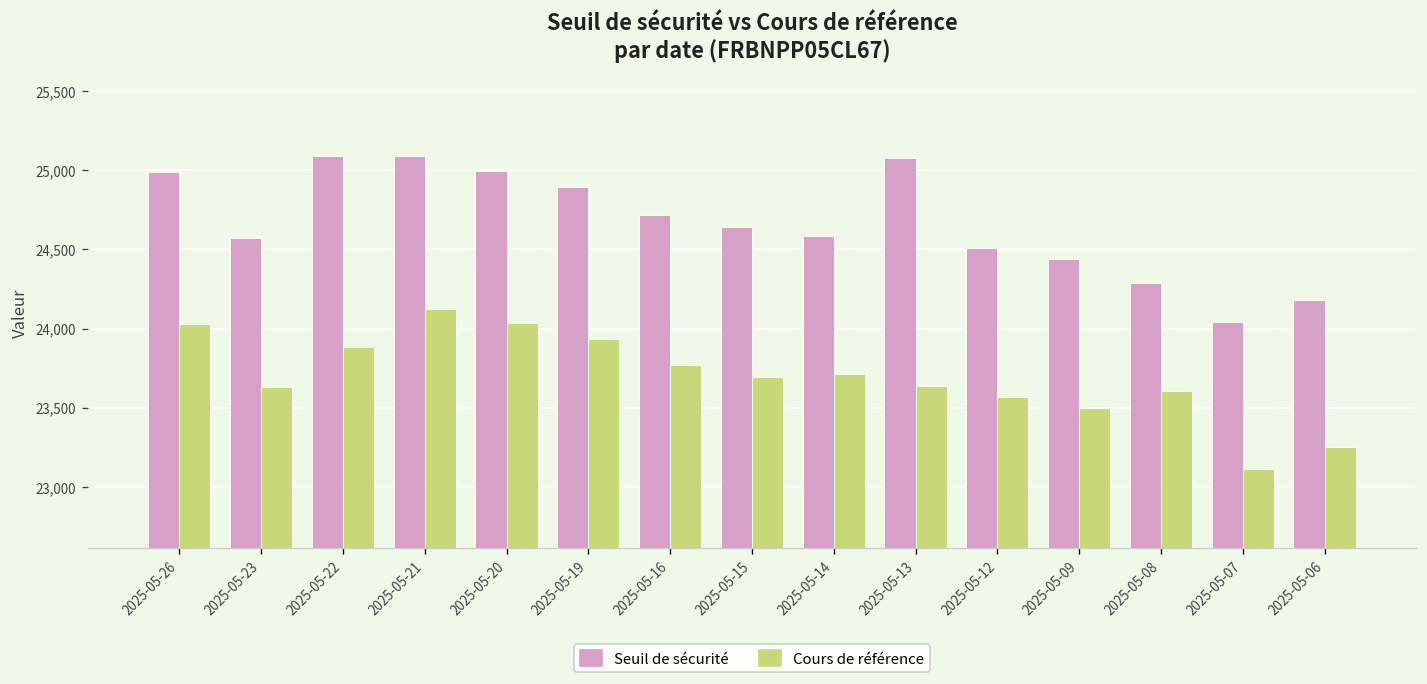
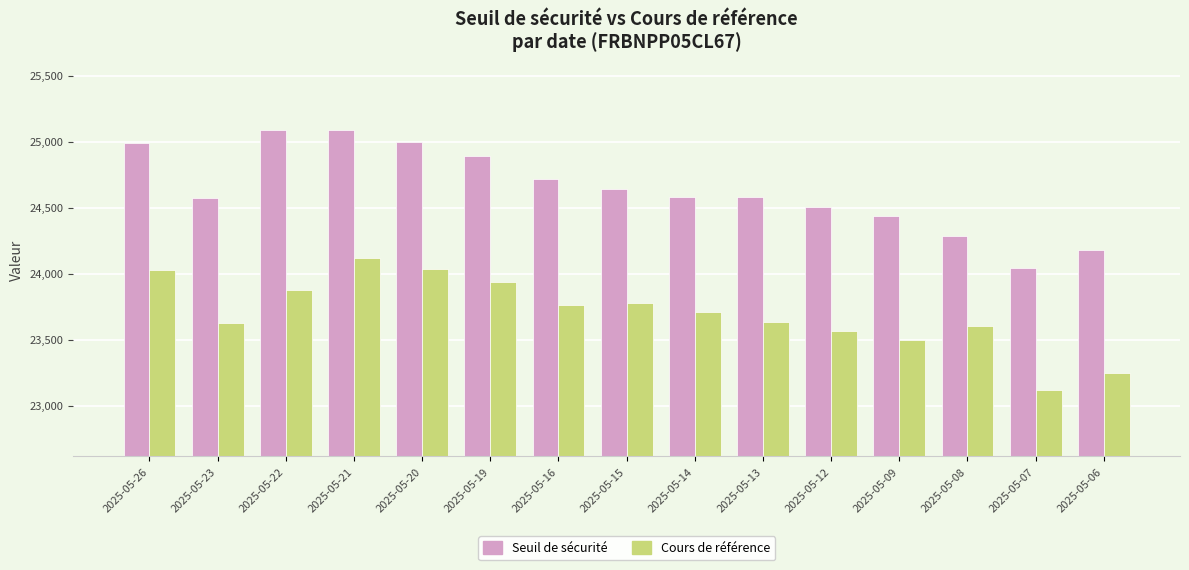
Cours de référence, 2025-05-15: 23,700 -> 23,780
Seuil de sécurité, 2025-05-13: 25,080 -> 24,580
